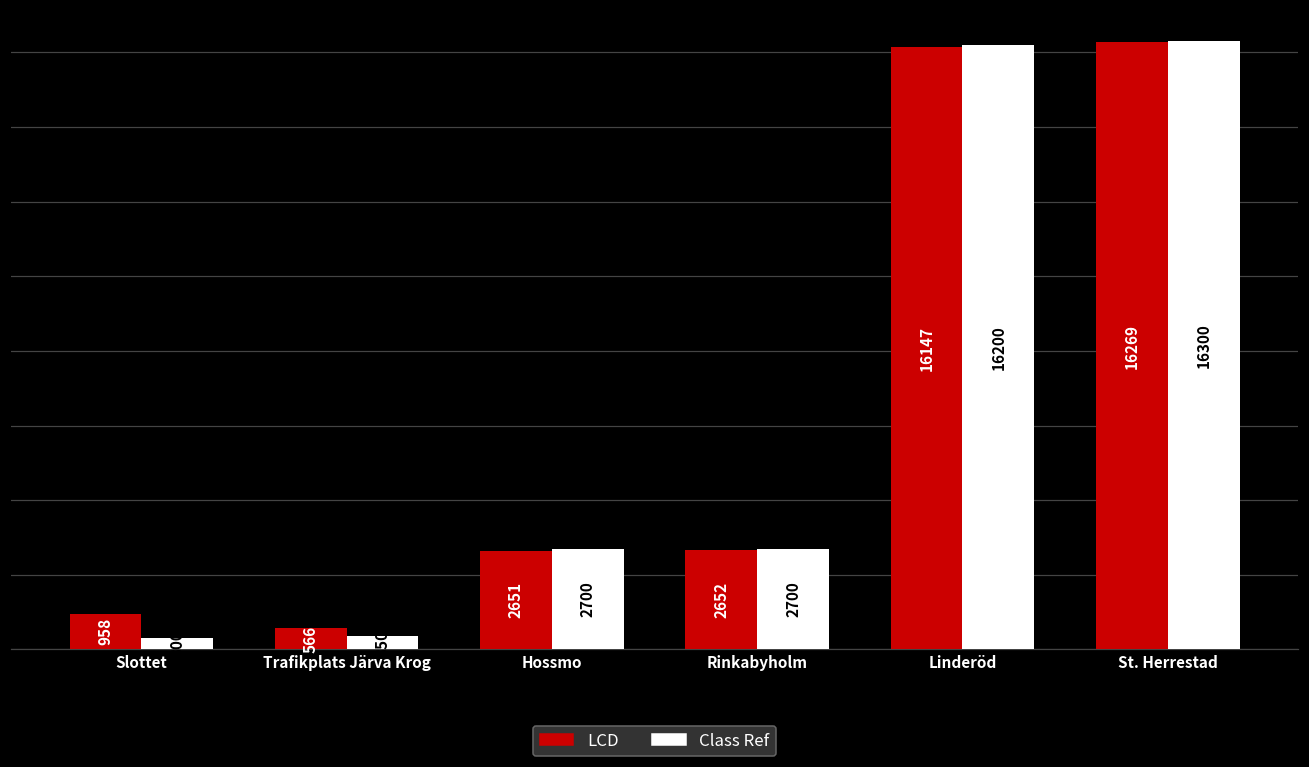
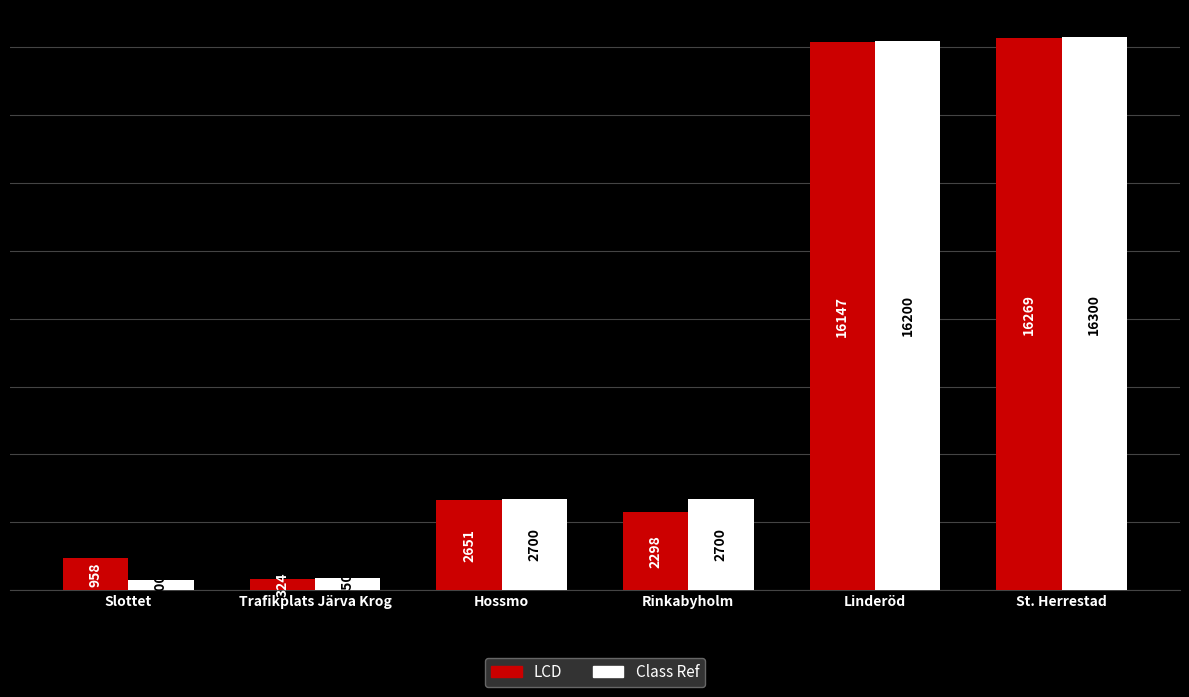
LCD, Trafikplats Järva Krog: 566 -> 324
LCD, Rinkabyholm: 2652 -> 2298
